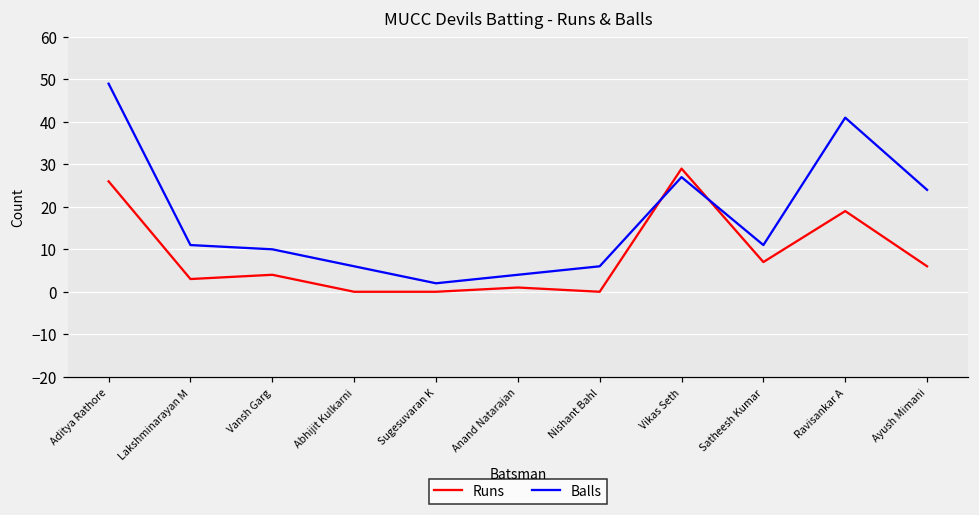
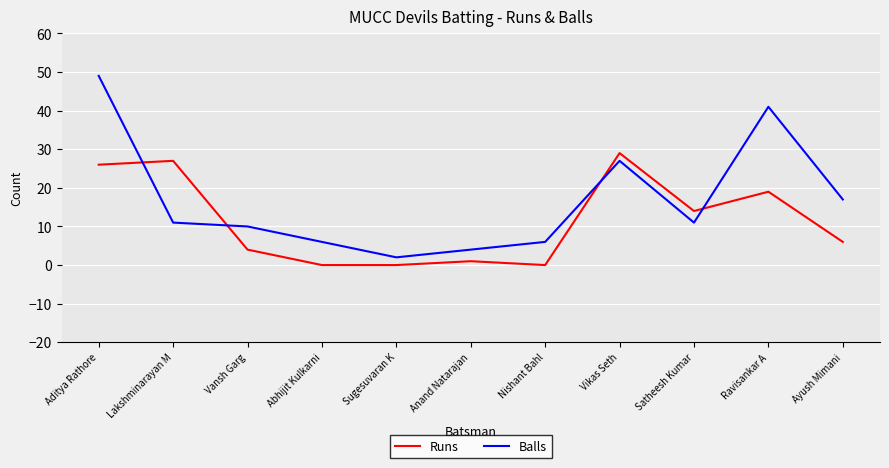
Runs, Lakshminarayan M: 3 -> 27
Runs, Satheesh Kumar: 7 -> 14
Balls, Ayush Mimani: 24 -> 17
